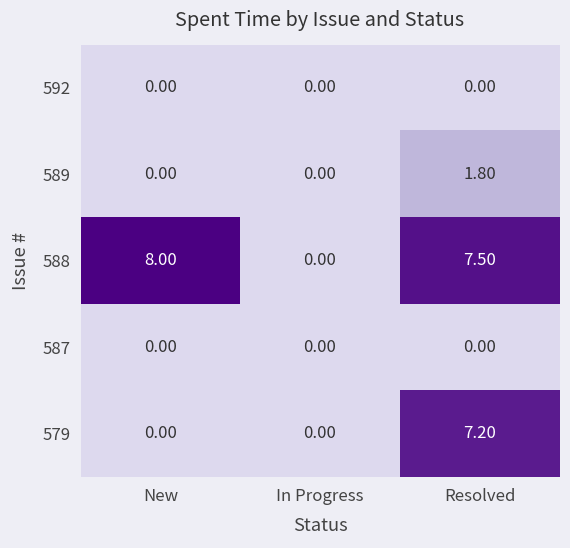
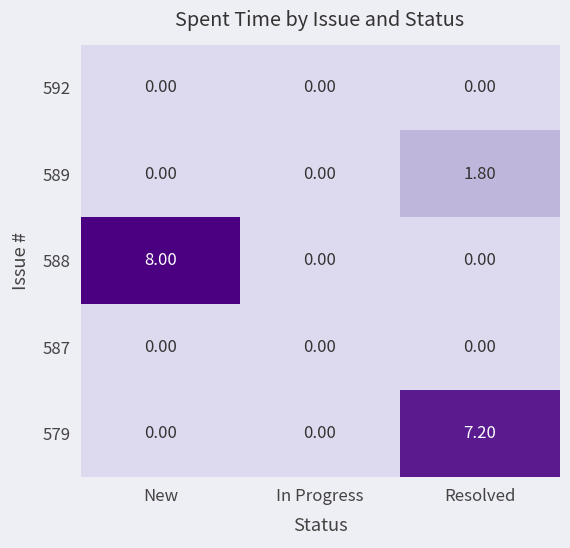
588, Resolved: 7.50 -> 0.00
